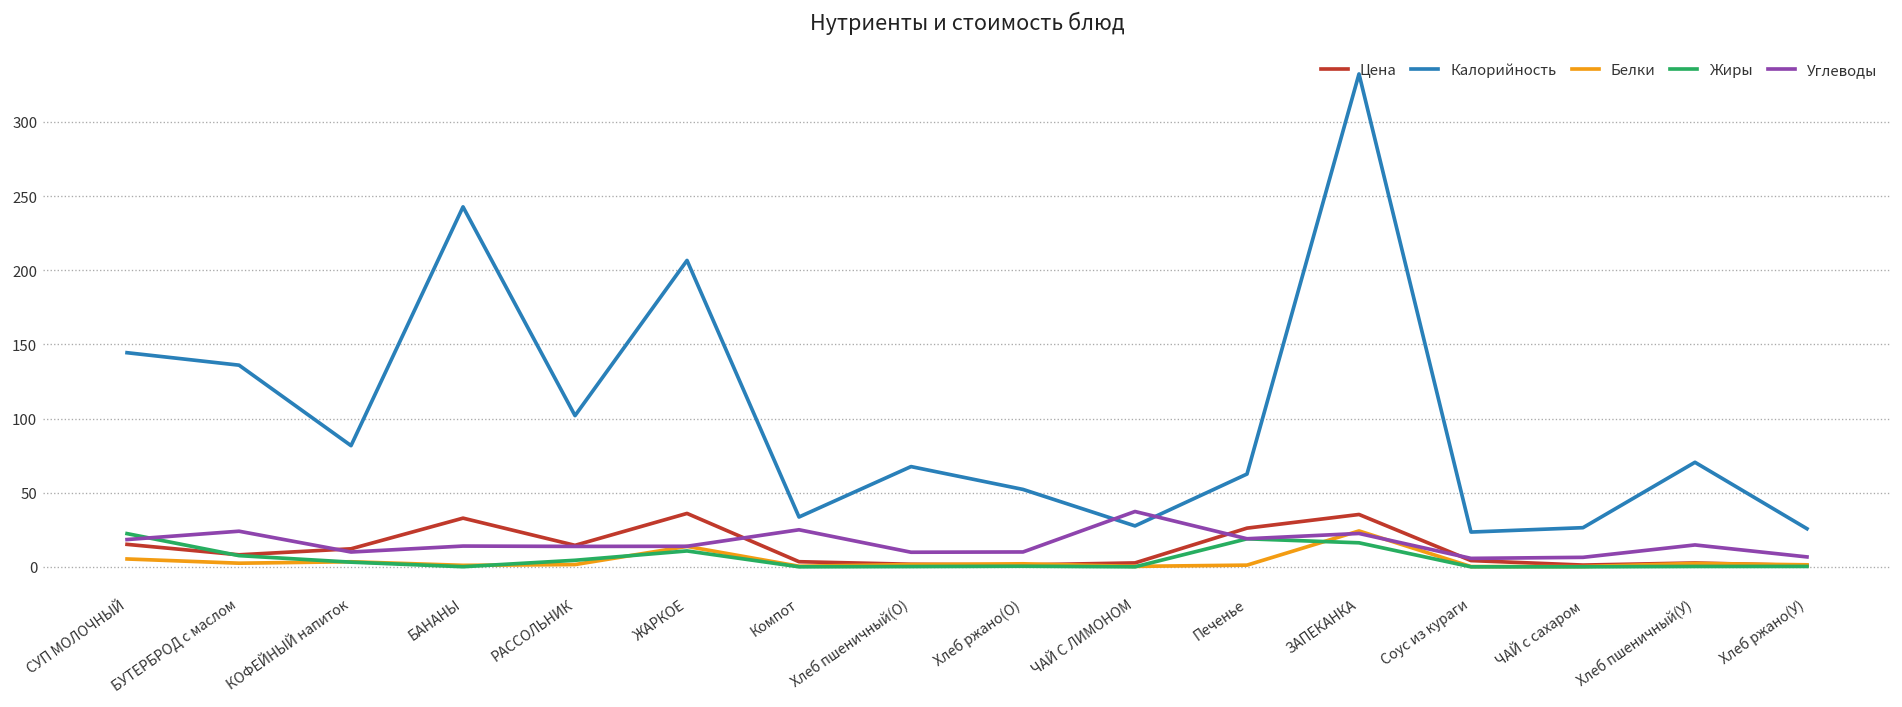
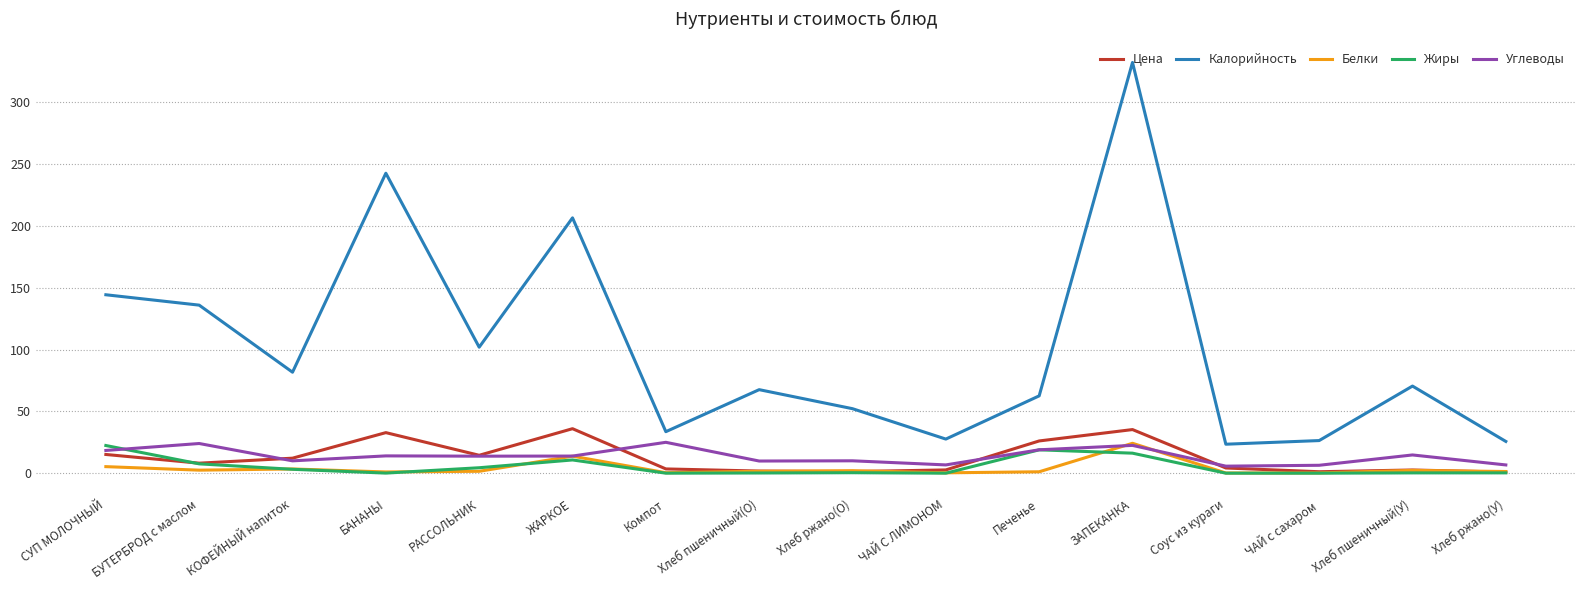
Углеводы, ЧАЙ С ЛИМОНОМ: 37 -> 7
